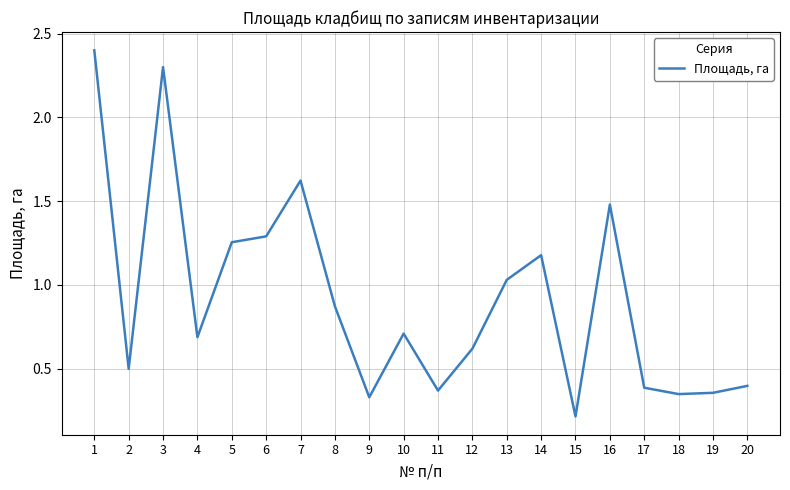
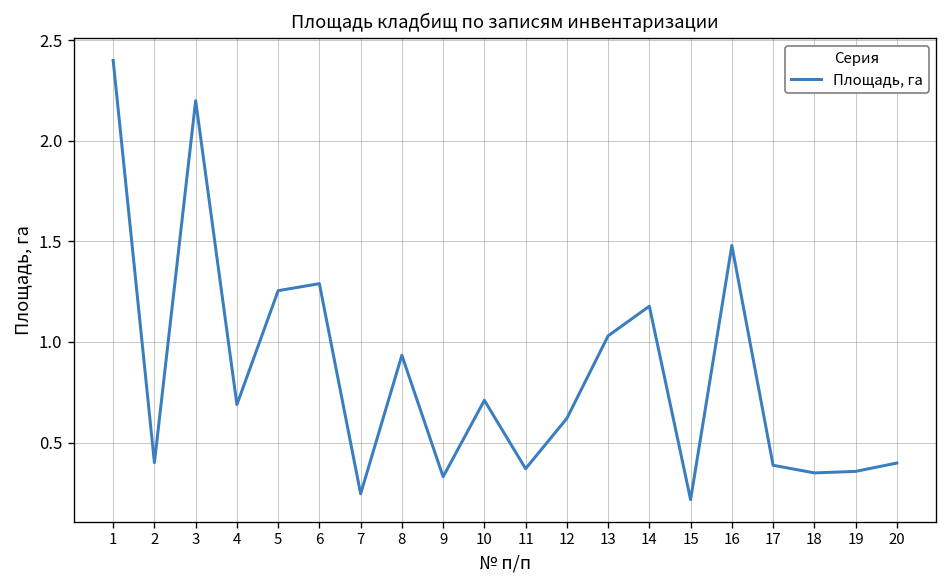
2: 0.5 -> 0.4
3: 2.3 -> 2.2
7: 1.62 -> 0.25
8: 0.87 -> 0.93
